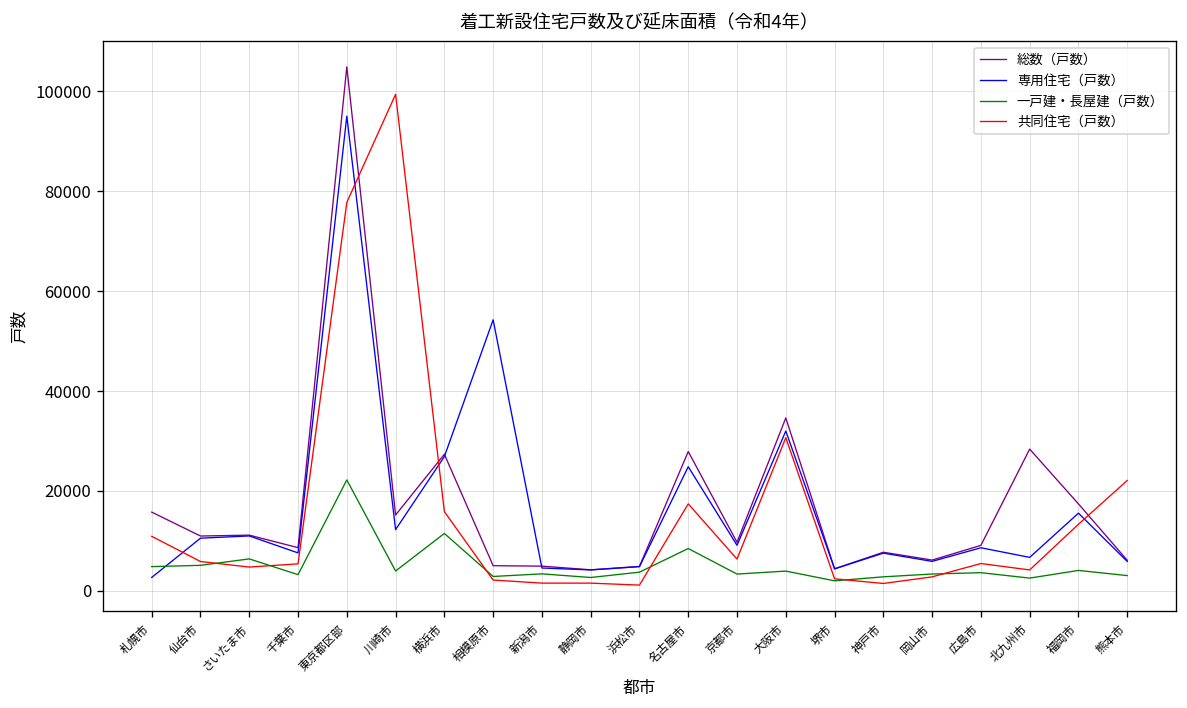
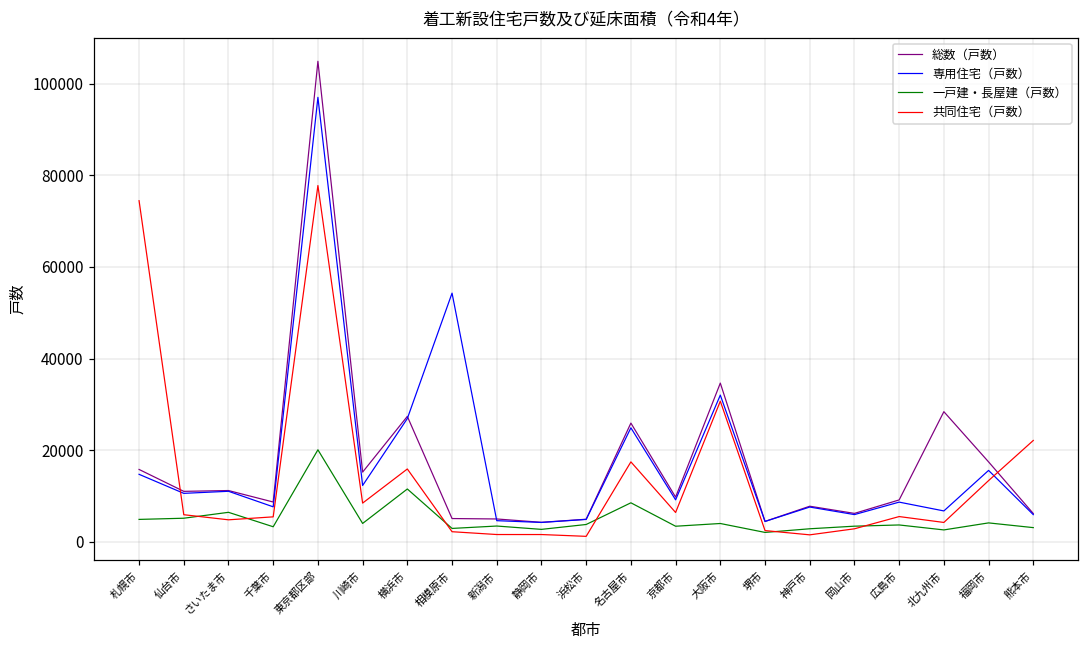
専用住宅（戸数）, 札幌市: 3000 -> 15000
共同住宅（戸数）, 札幌市: 11000 -> 74000
専用住宅（戸数）, 東京都区部: 95000 -> 97000
一戸建・長屋建（戸数）, 東京都区部: 22000 -> 20000
共同住宅（戸数）, 川崎市: 99000 -> 8000
総数（戸数）, 名古屋市: 28000 -> 26000
